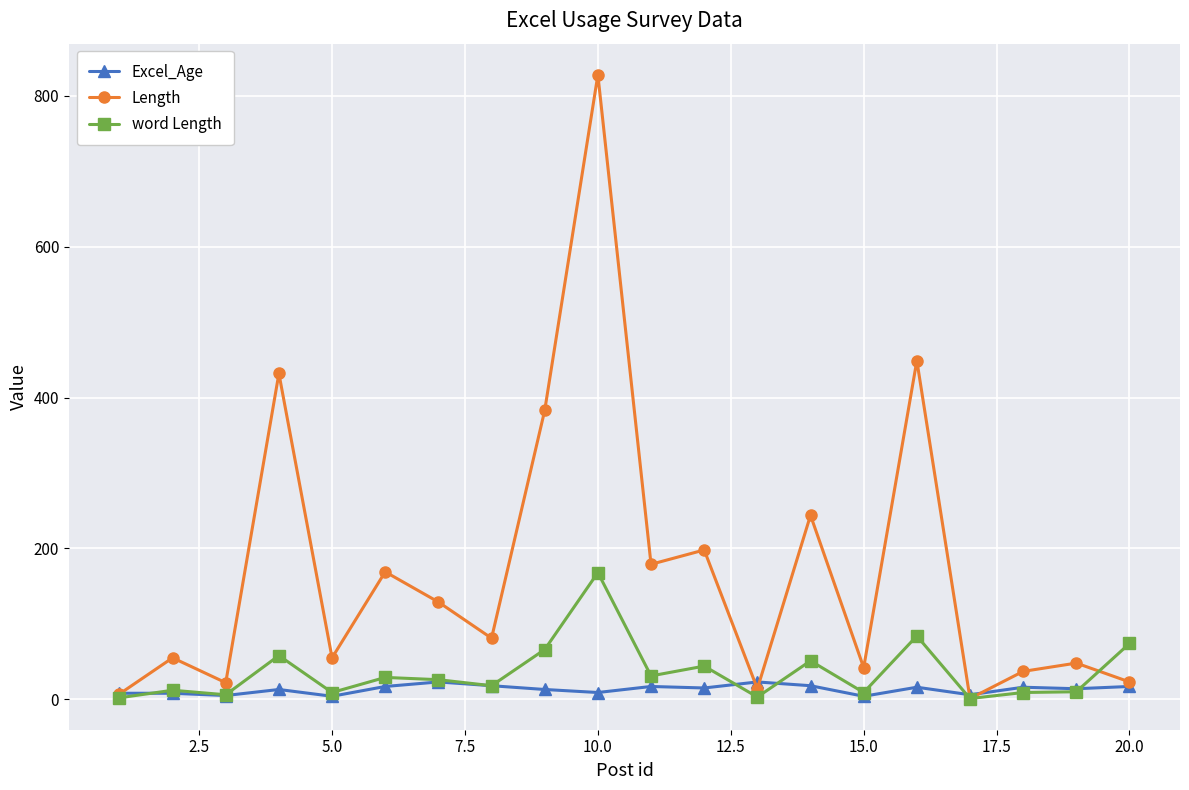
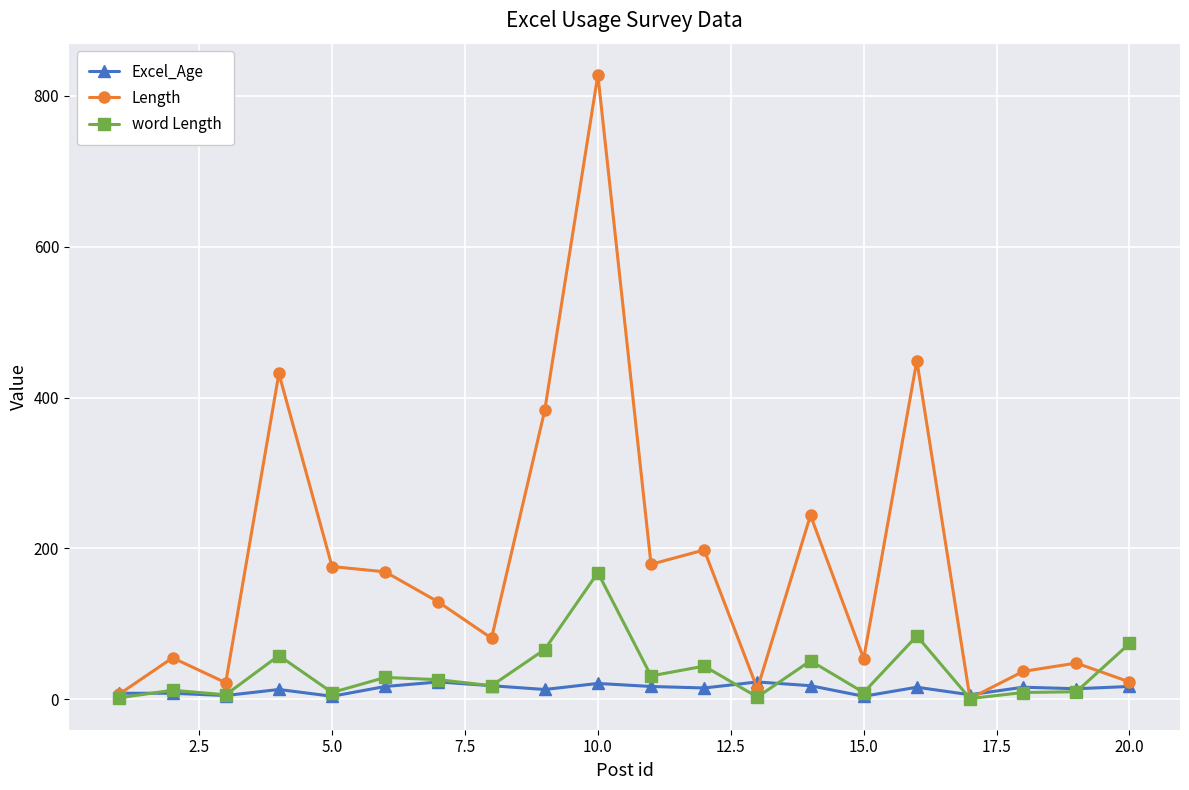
Length, 5.0: 60 -> 180
Excel_Age, 10.0: 10 -> 20
Length, 15.0: 40 -> 50
